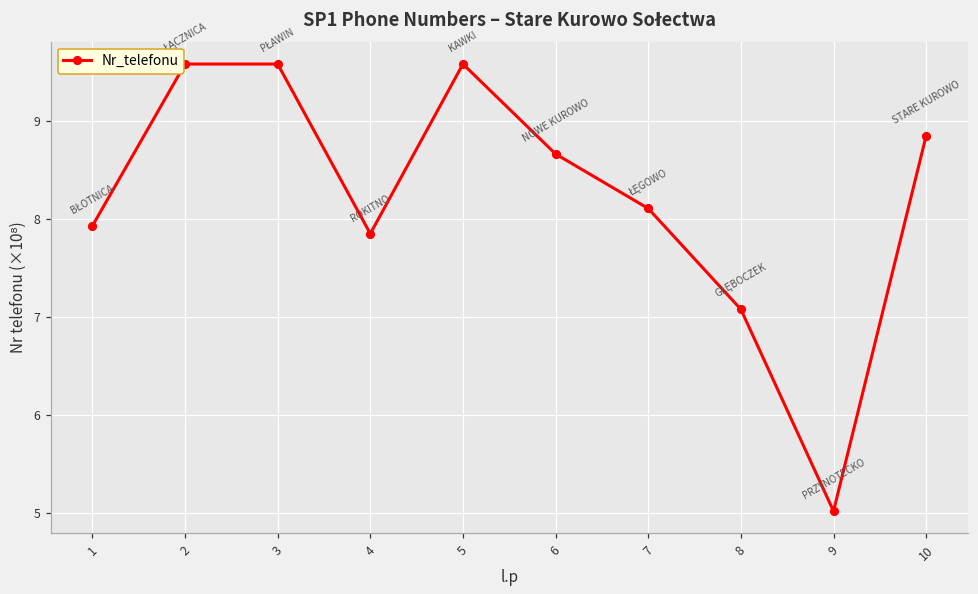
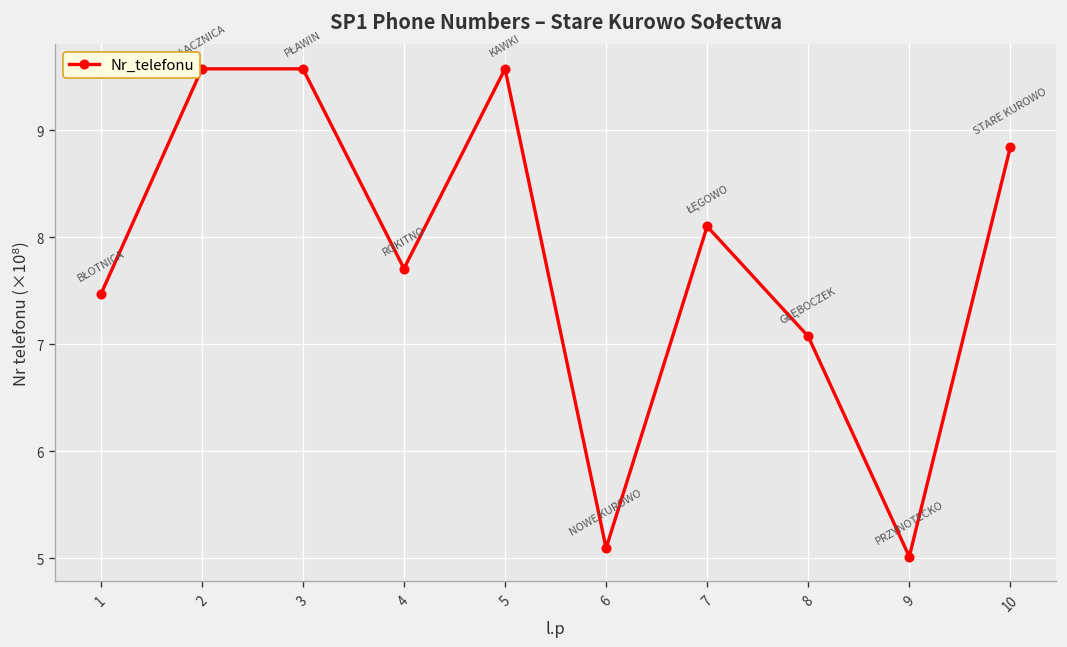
1: 7.9 -> 7.5
4: 7.8 -> 7.7
6: 8.7 -> 5.1
